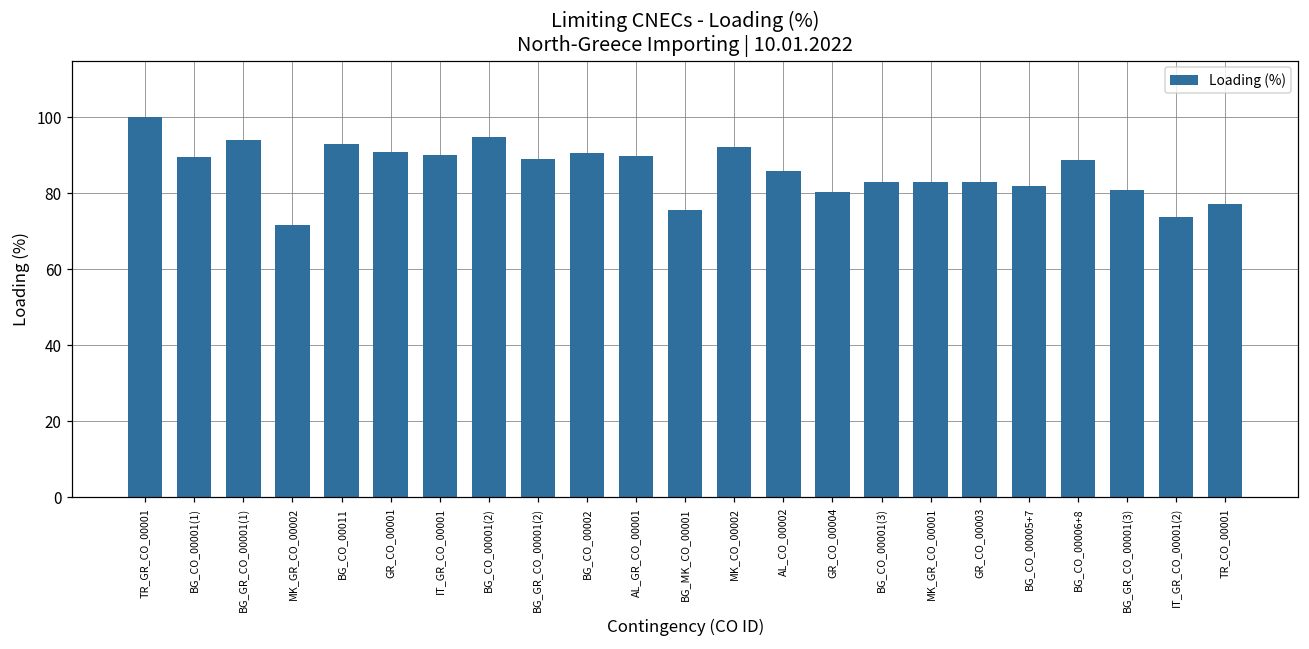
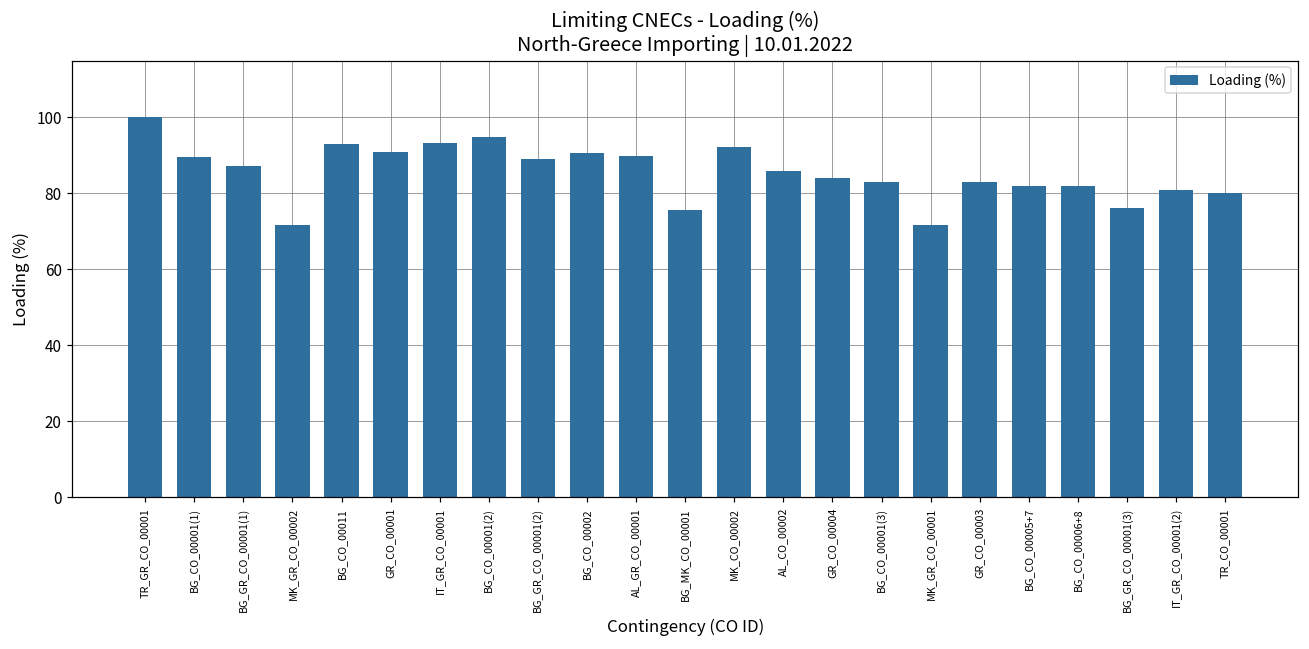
BG_GR_CO_00001(1): 94 -> 87
IT_GR_CO_00001: 90 -> 93
GR_CO_00004: 80 -> 84
MK_GR_CO_00001: 83 -> 72
BG_CO_00006+8: 89 -> 82
BG_GR_CO_00001(3): 81 -> 76
IT_GR_CO_00001(2): 74 -> 81
TR_CO_00001: 77 -> 80
